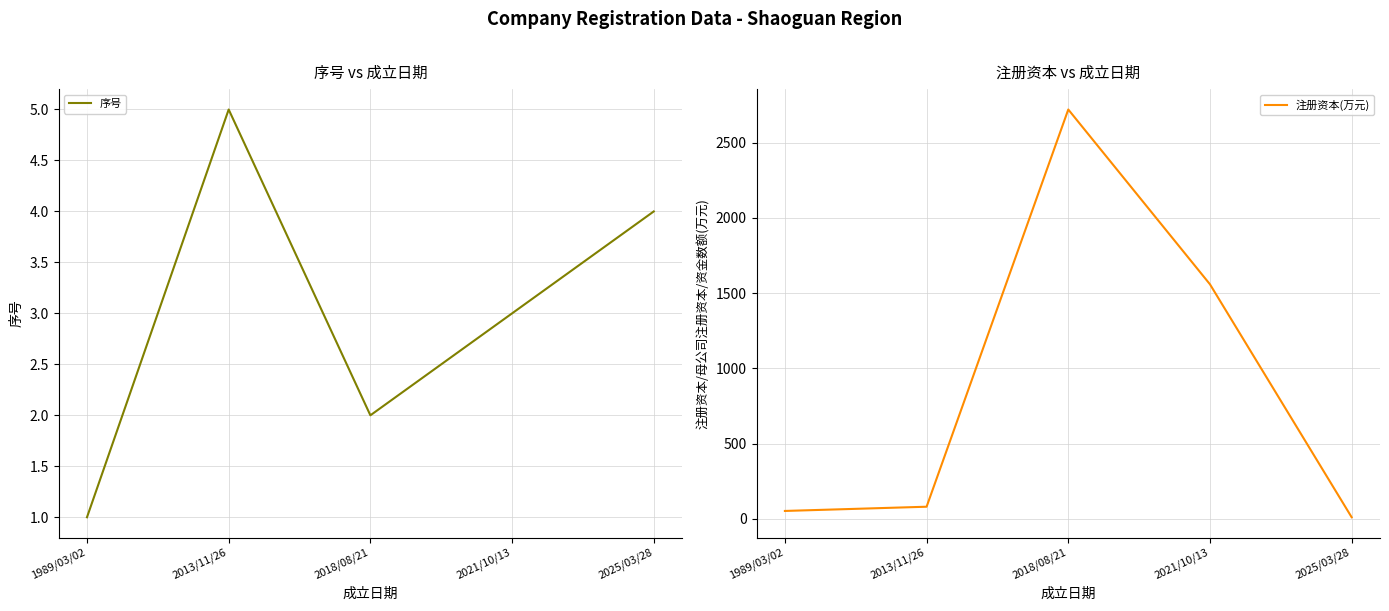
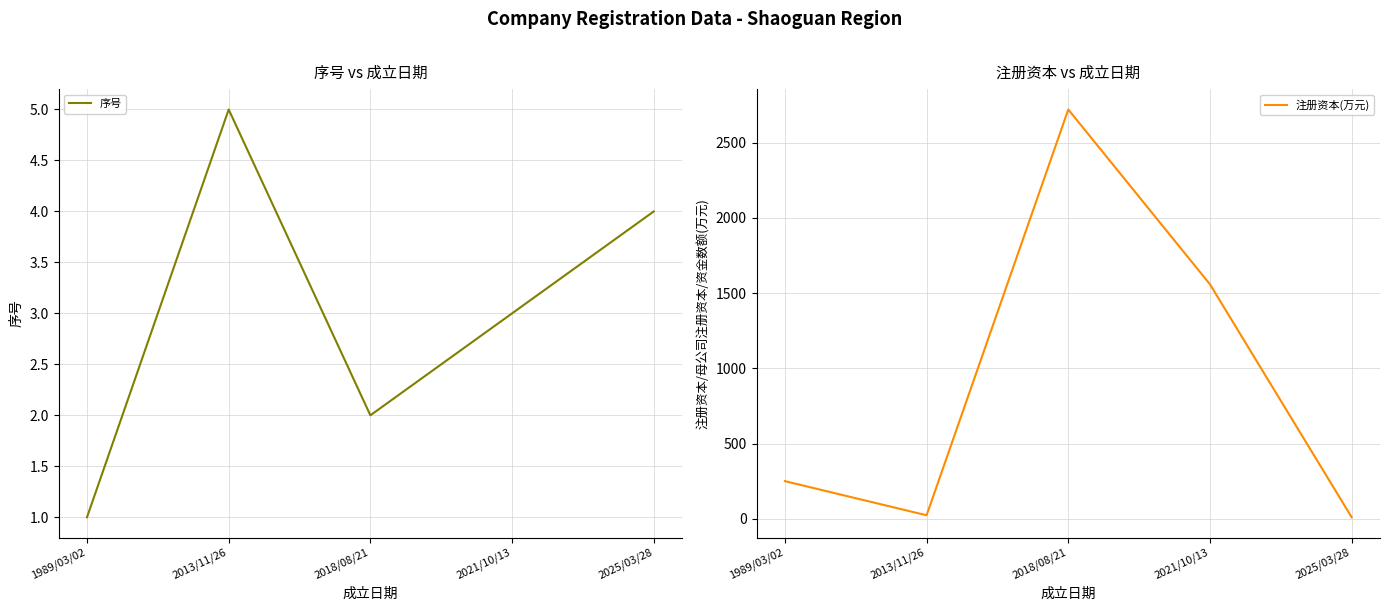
注册资本 vs 成立日期, 1989/03/02: 50 -> 250
注册资本 vs 成立日期, 2013/11/26: 80 -> 20
